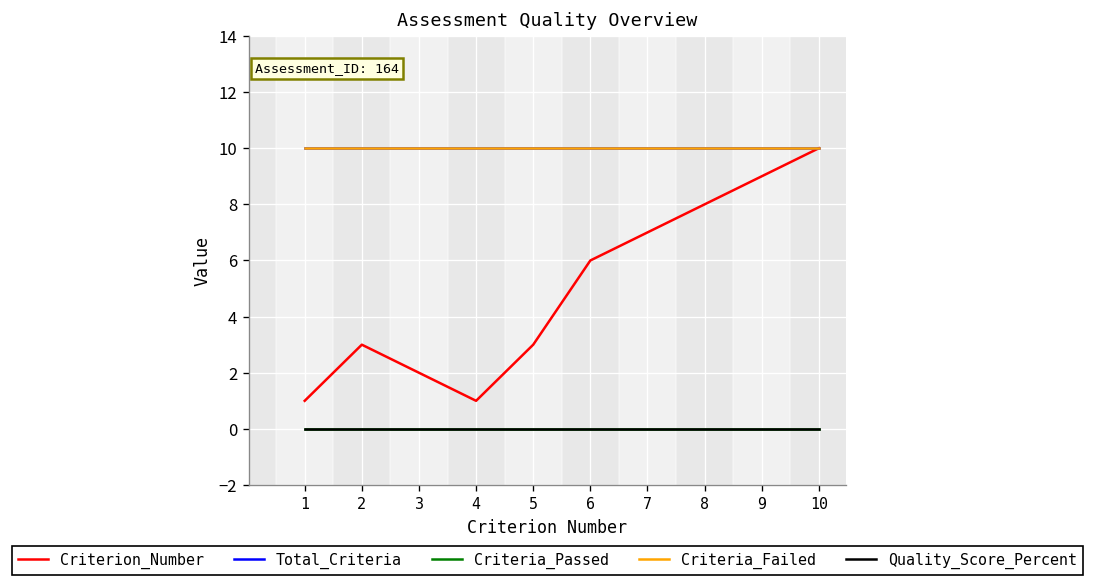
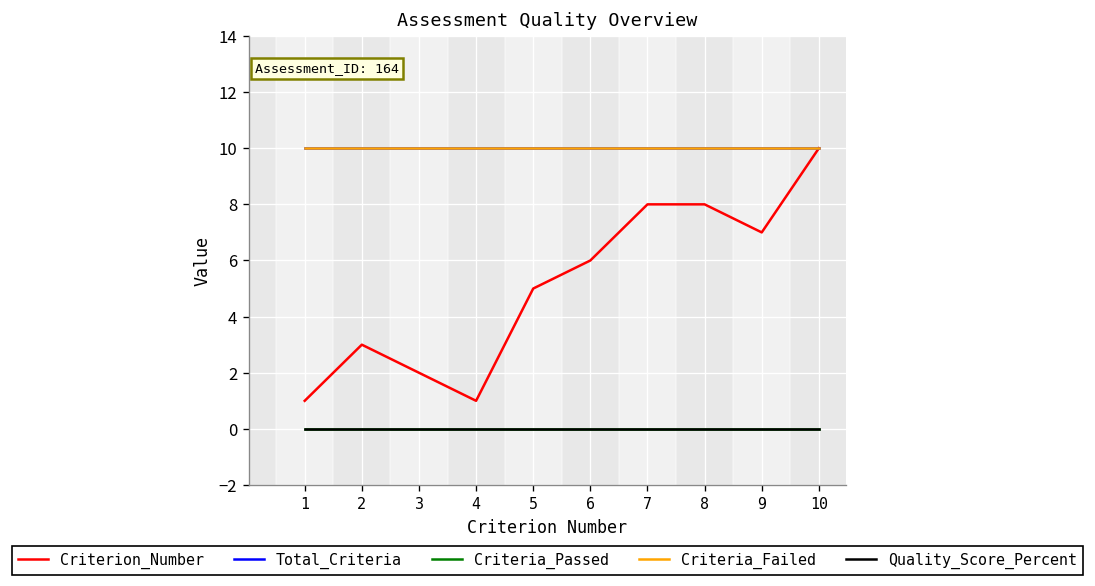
Criterion_Number, 5: 3 -> 5
Criterion_Number, 7: 7 -> 8
Criterion_Number, 9: 9 -> 7
